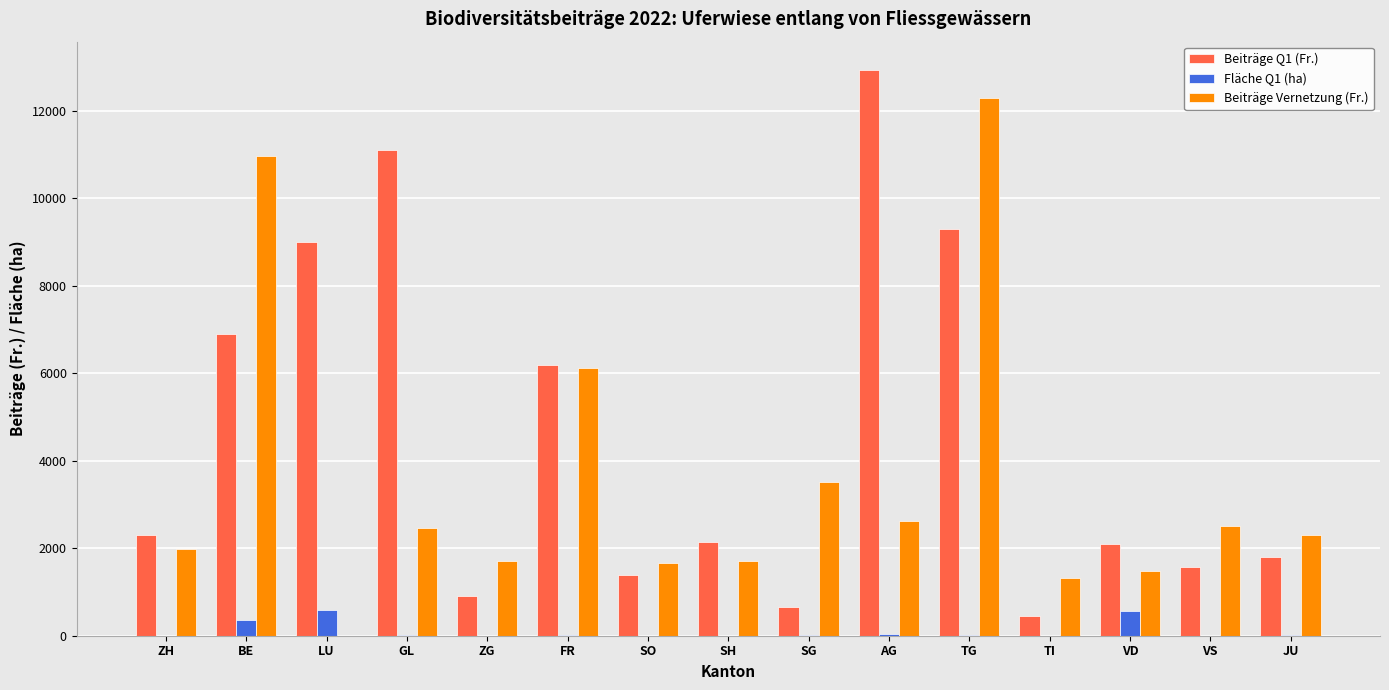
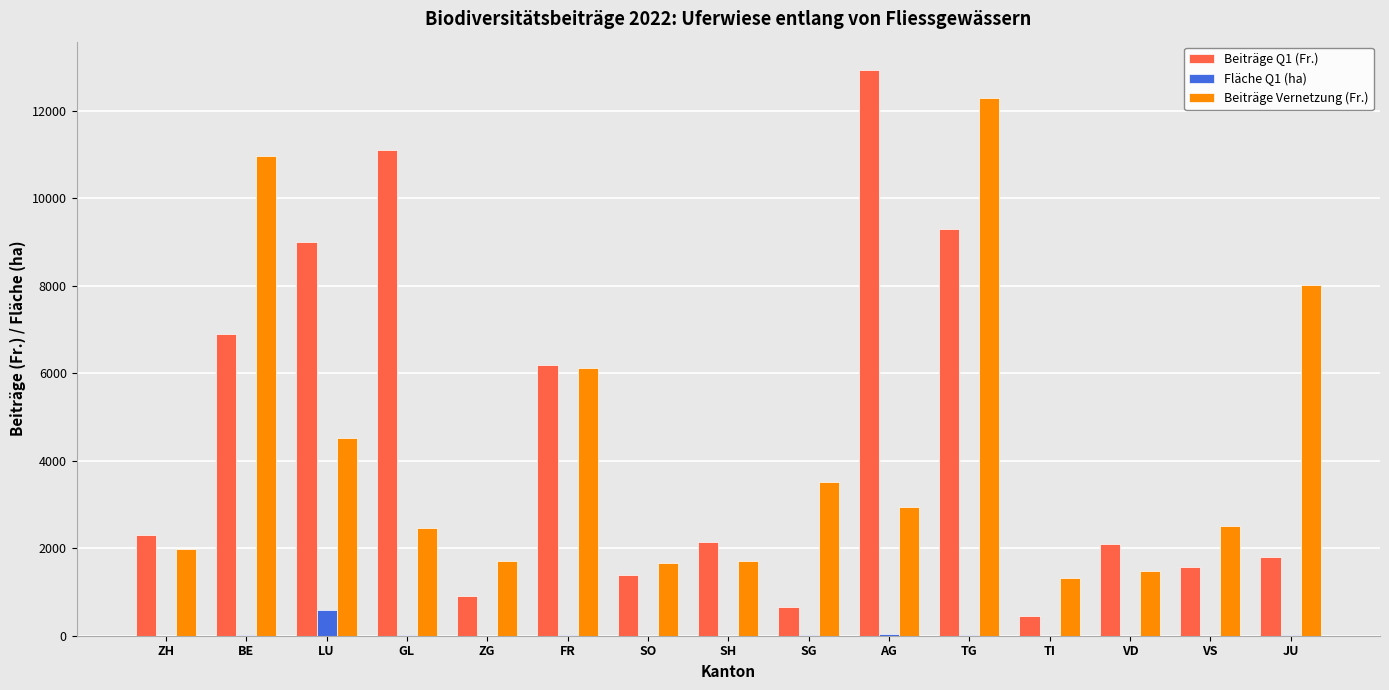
Fläche Q1 (ha), BE: 400 -> 0
Beiträge Vernetzung (Fr.), LU: 0 -> 4500
Beiträge Vernetzung (Fr.), AG: 2600 -> 3000
Fläche Q1 (ha), VD: 600 -> 0
Beiträge Vernetzung (Fr.), JU: 2300 -> 8000
